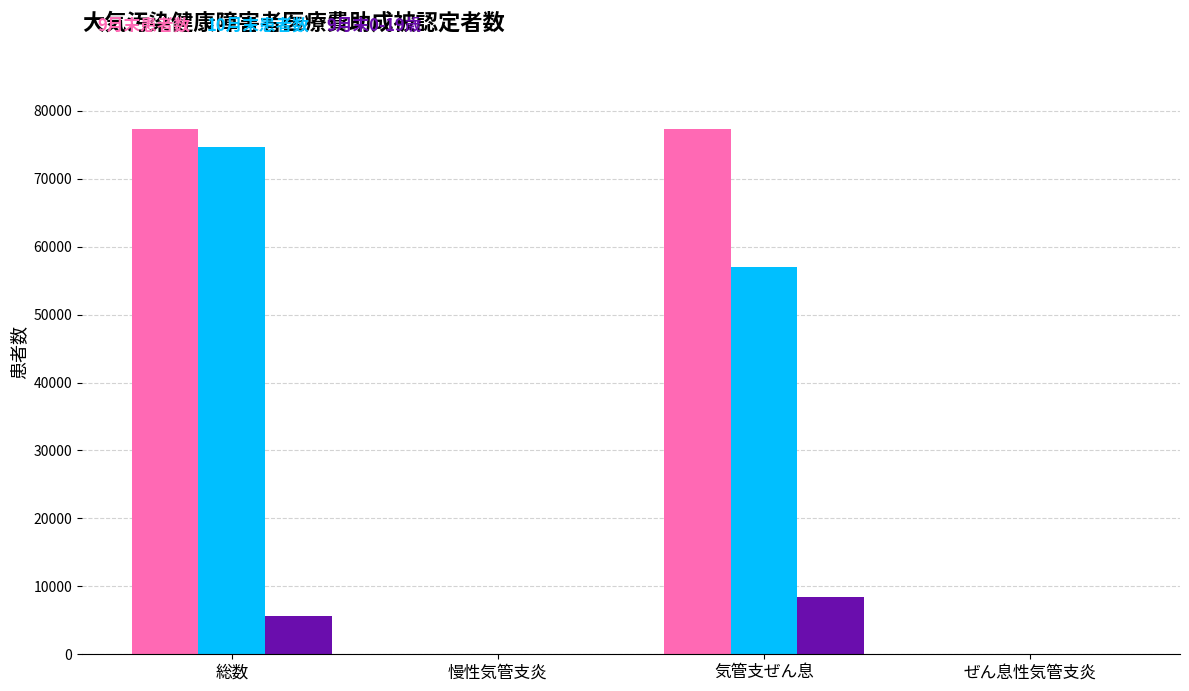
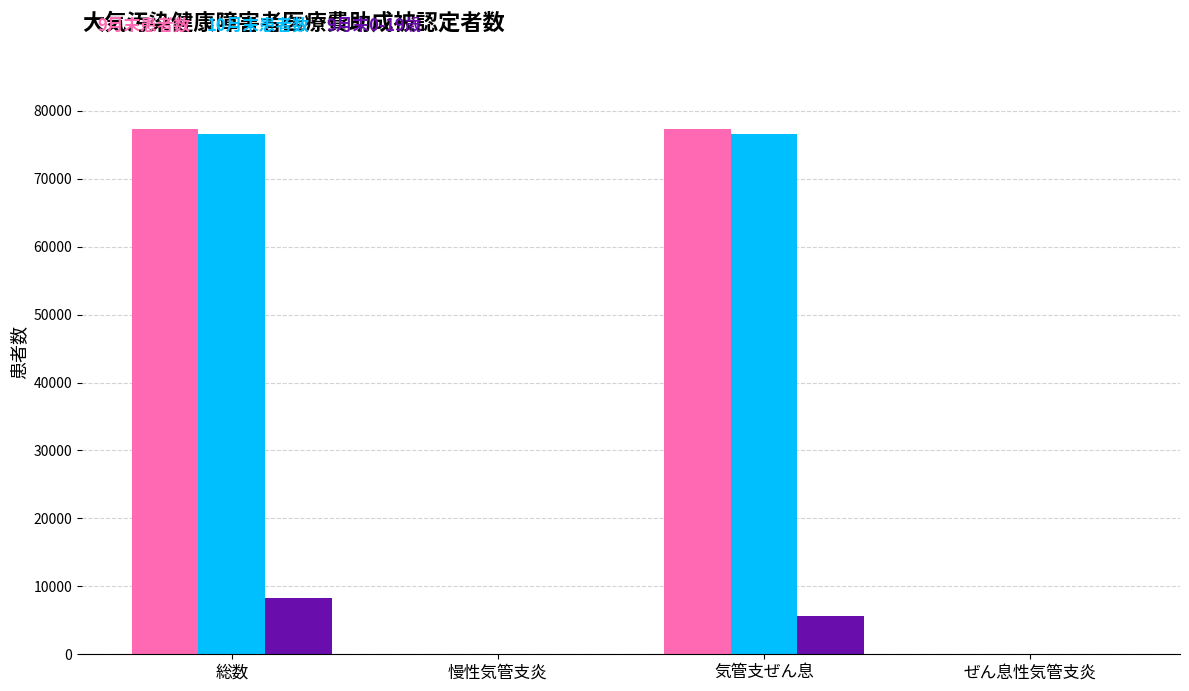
10月末患者数, 総数: 75000 -> 77000
9月末0-19歳, 総数: 6000 -> 8000
10月末患者数, 気管支ぜん息: 57000 -> 77000
9月末0-19歳, 気管支ぜん息: 8000 -> 6000
